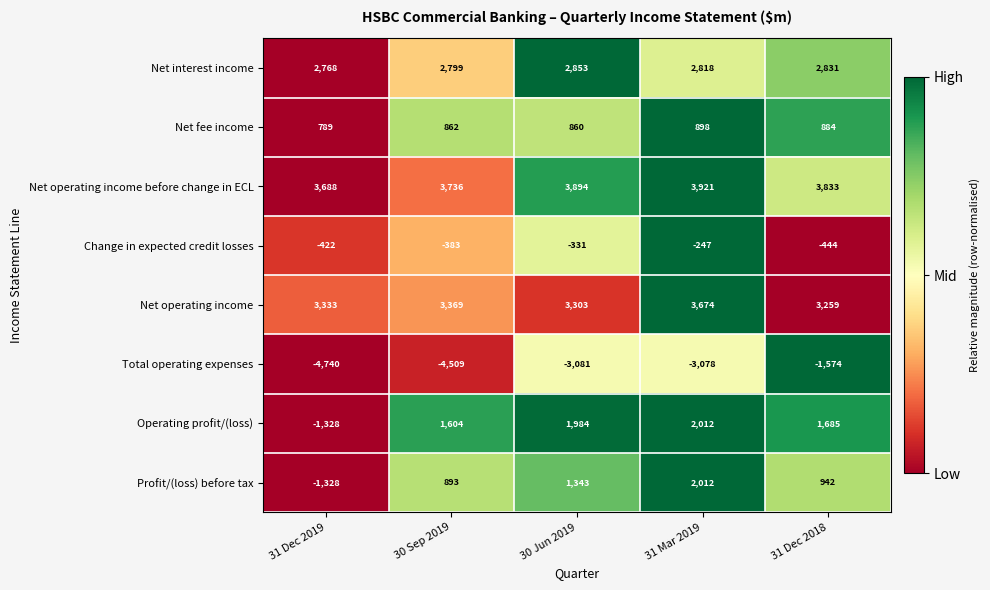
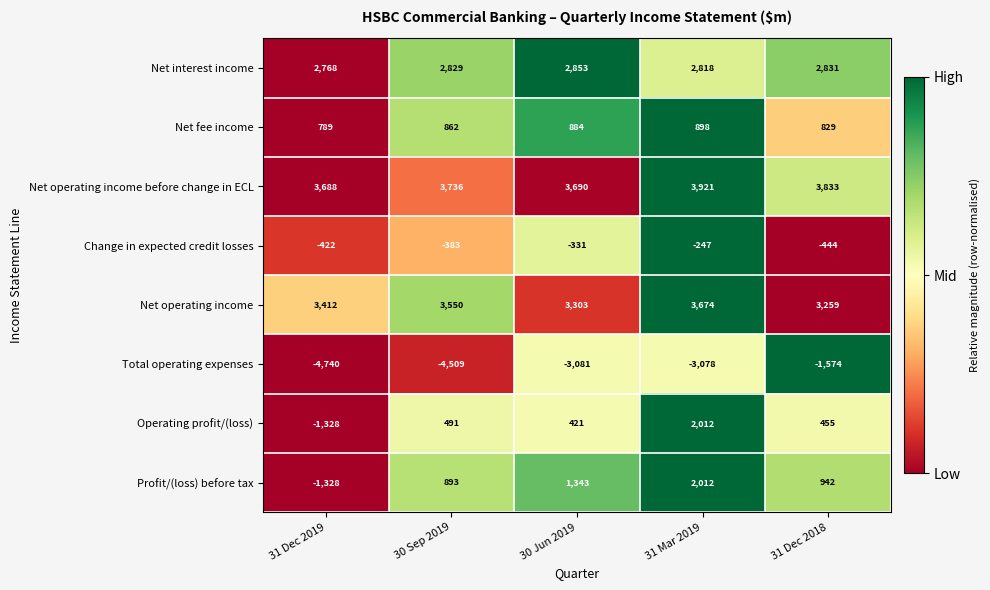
Net interest income, 30 Sep 2019: 2,799 -> 2,829
Net fee income, 30 Jun 2019: 860 -> 884
Net fee income, 31 Dec 2018: 884 -> 829
Net operating income before change in ECL, 30 Jun 2019: 3,894 -> 3,690
Net operating income, 31 Dec 2019: 3,333 -> 3,412
Net operating income, 30 Sep 2019: 3,369 -> 3,550
Operating profit/(loss), 30 Sep 2019: 1,604 -> 491
Operating profit/(loss), 30 Jun 2019: 1,984 -> 421
Operating profit/(loss), 31 Dec 2018: 1,685 -> 455
